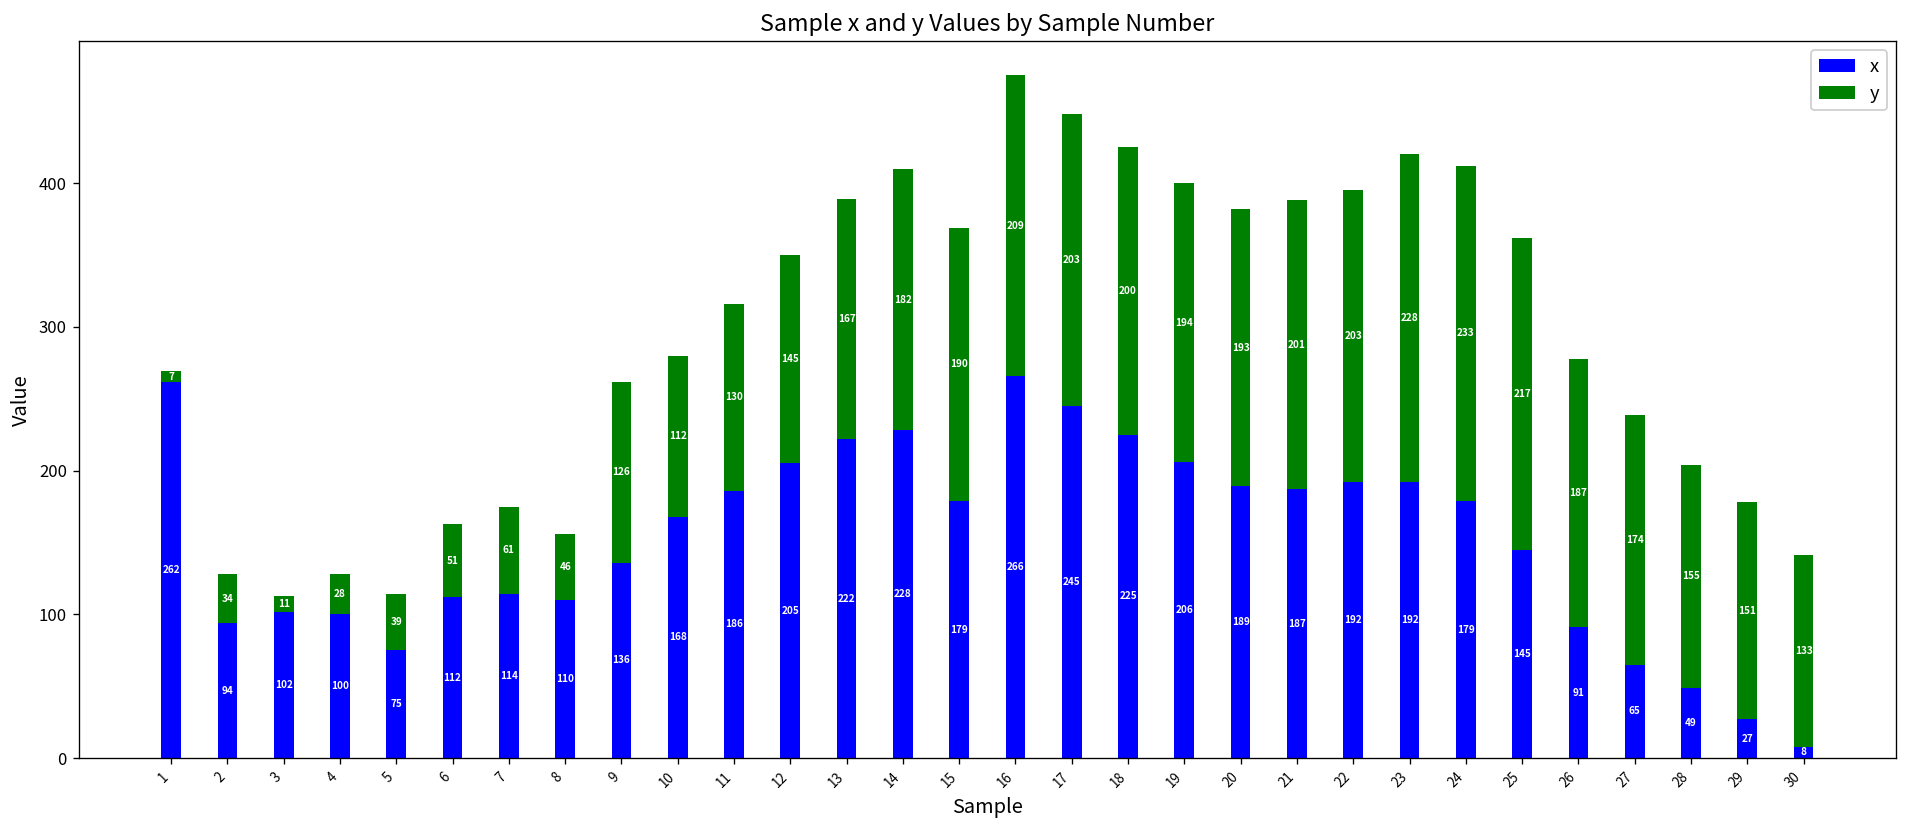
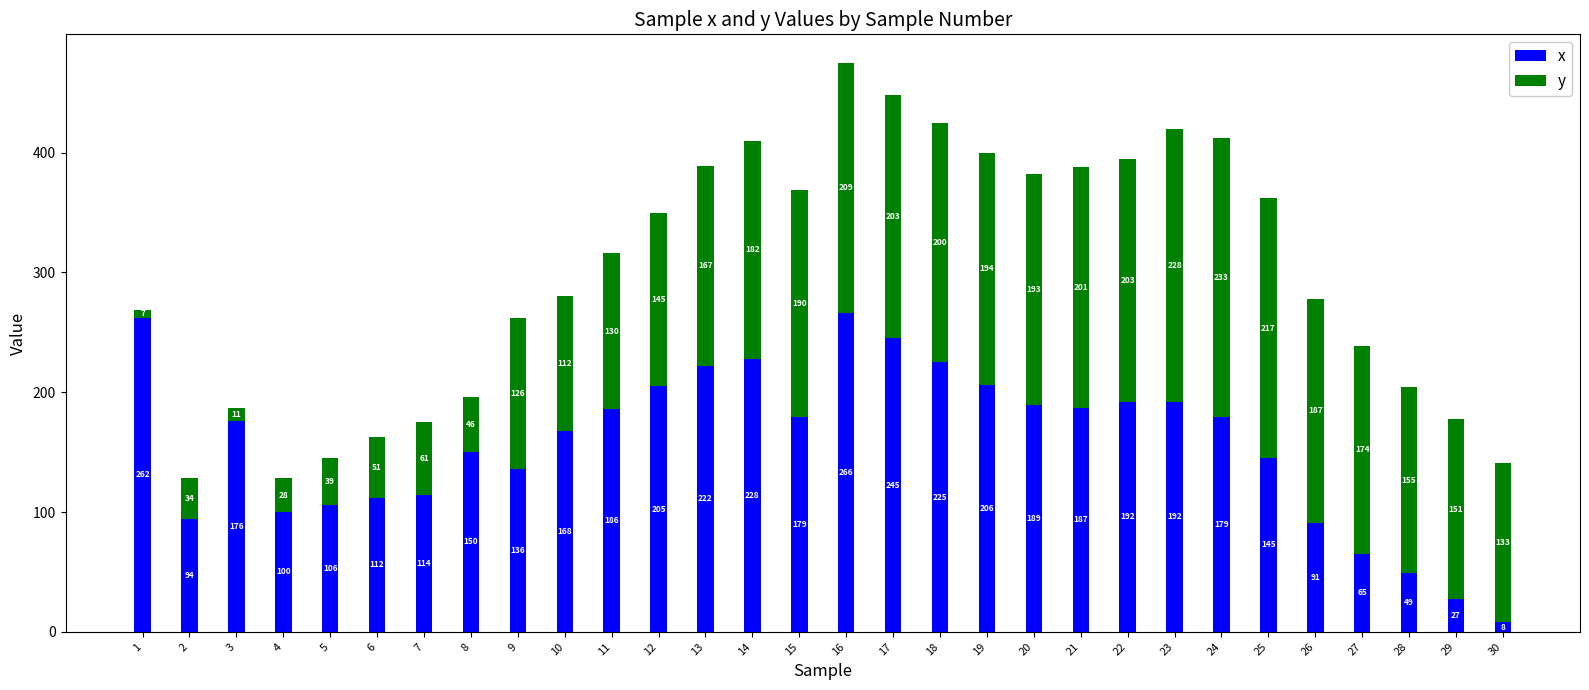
x, 3: 102 -> 176
x, 5: 75 -> 106
x, 8: 110 -> 150
